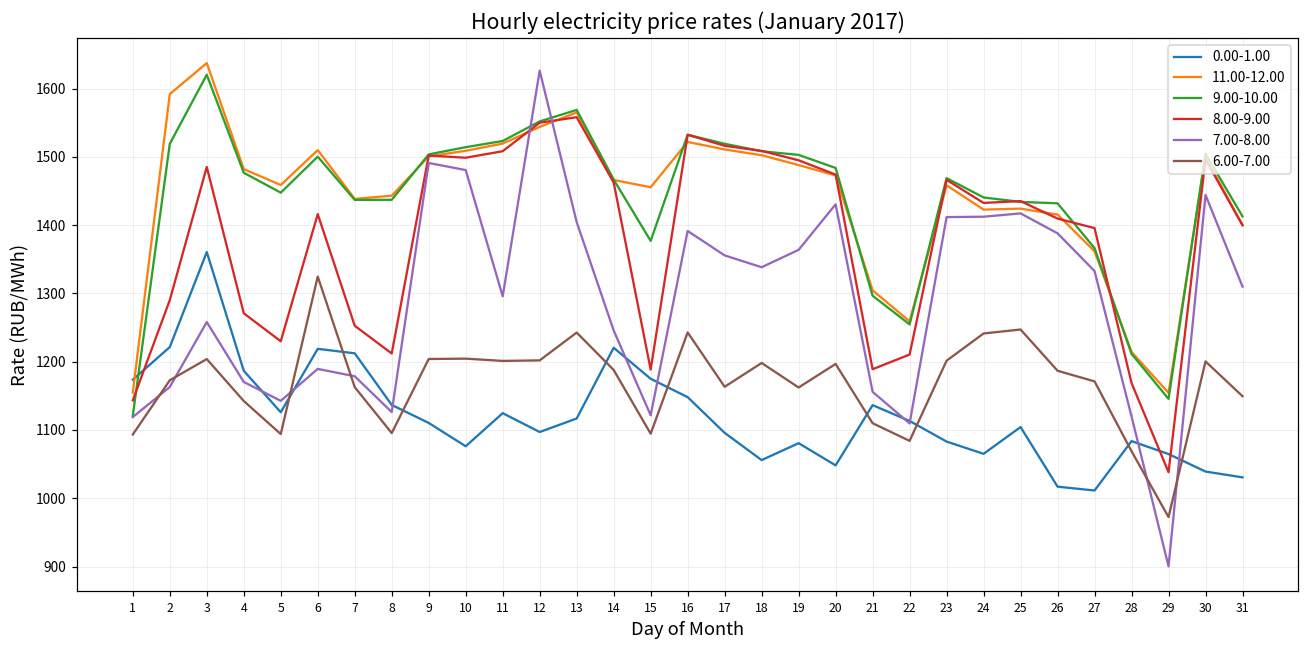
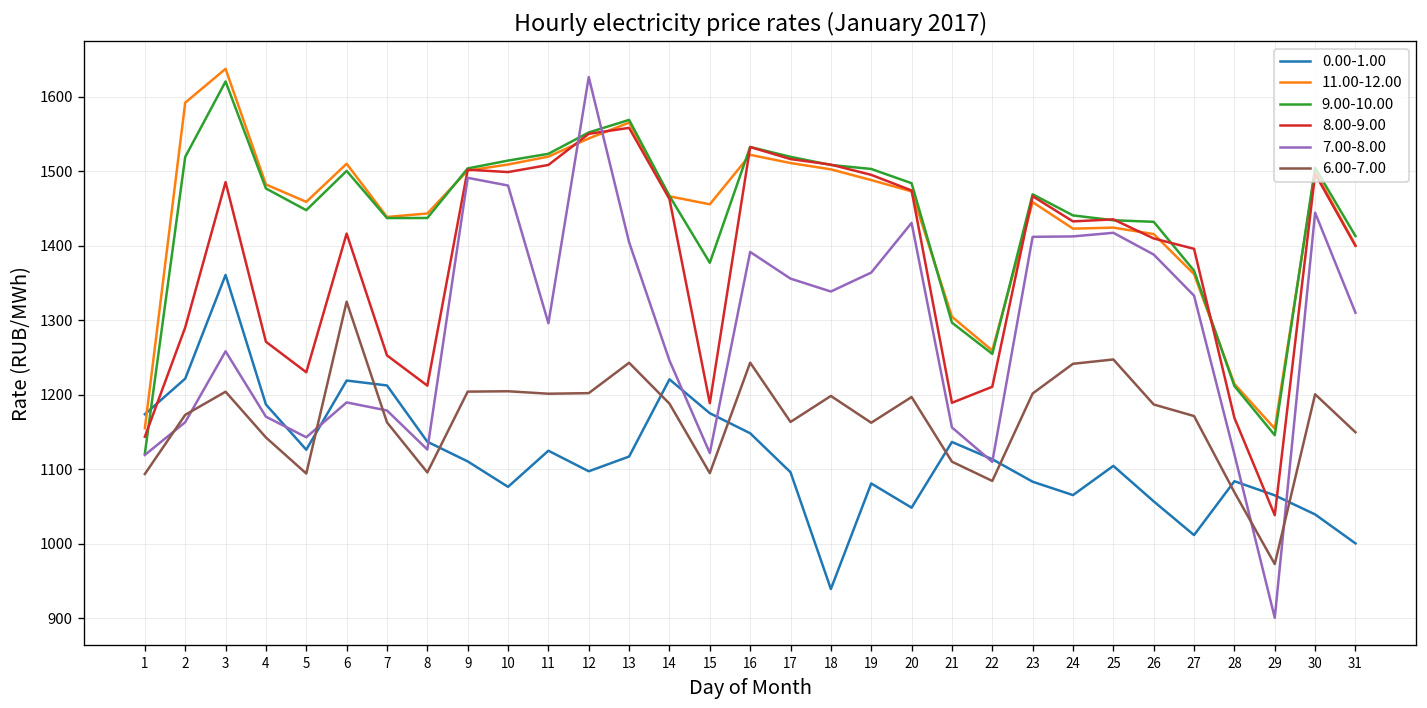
0.00-1.00, 18: 1060 -> 940
0.00-1.00, 26: 1020 -> 1060
0.00-1.00, 31: 1030 -> 1000
